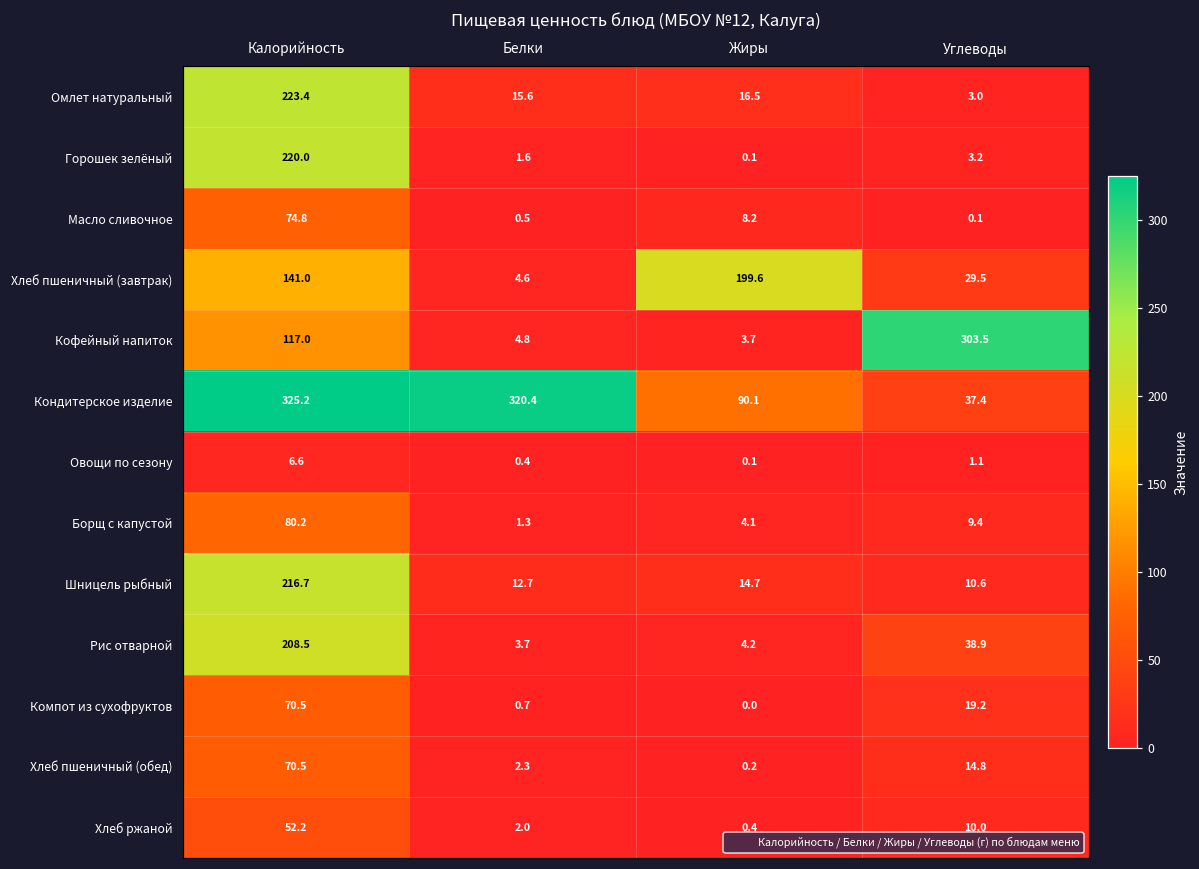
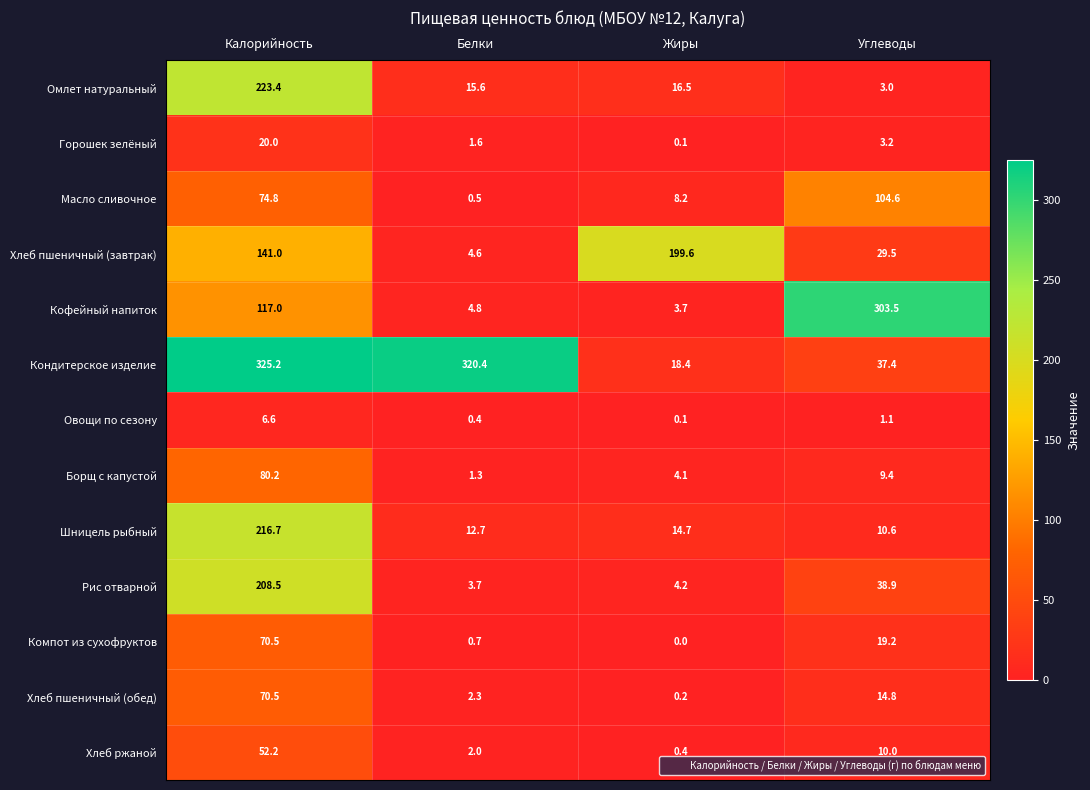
Горошек зелёный, Калорийность: 220.0 -> 20.0
Масло сливочное, Углеводы: 0.1 -> 104.6
Кондитерское изделие, Жиры: 90.1 -> 18.4
